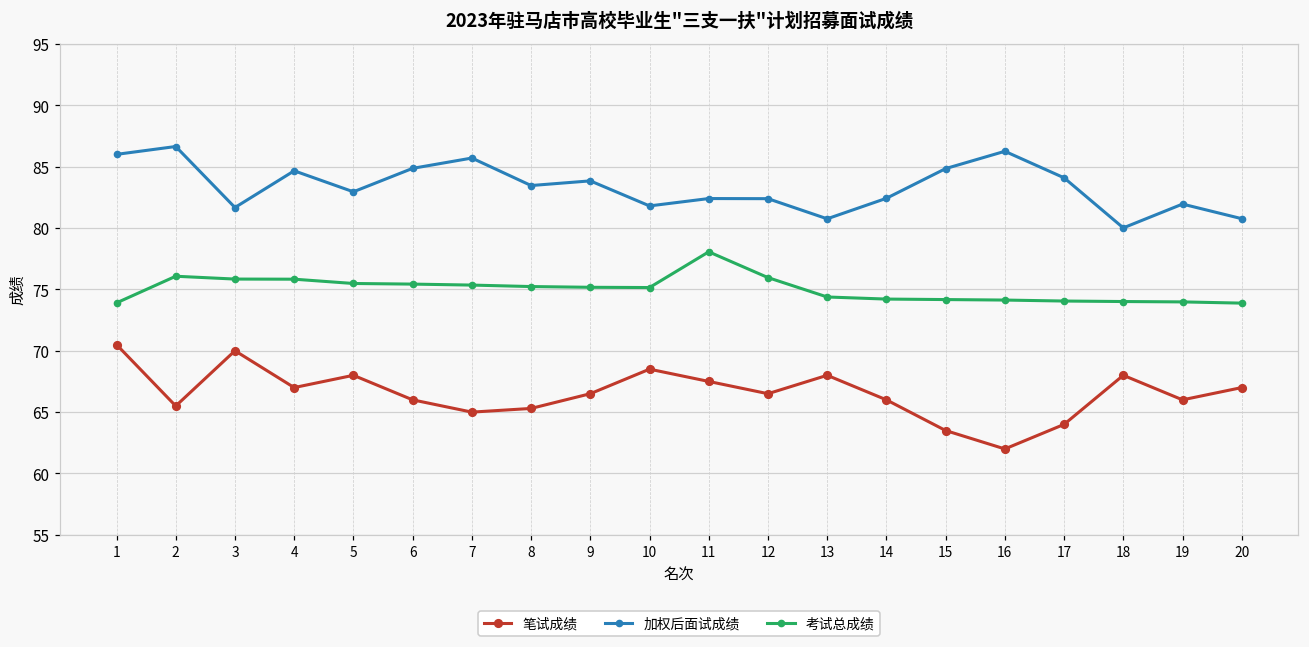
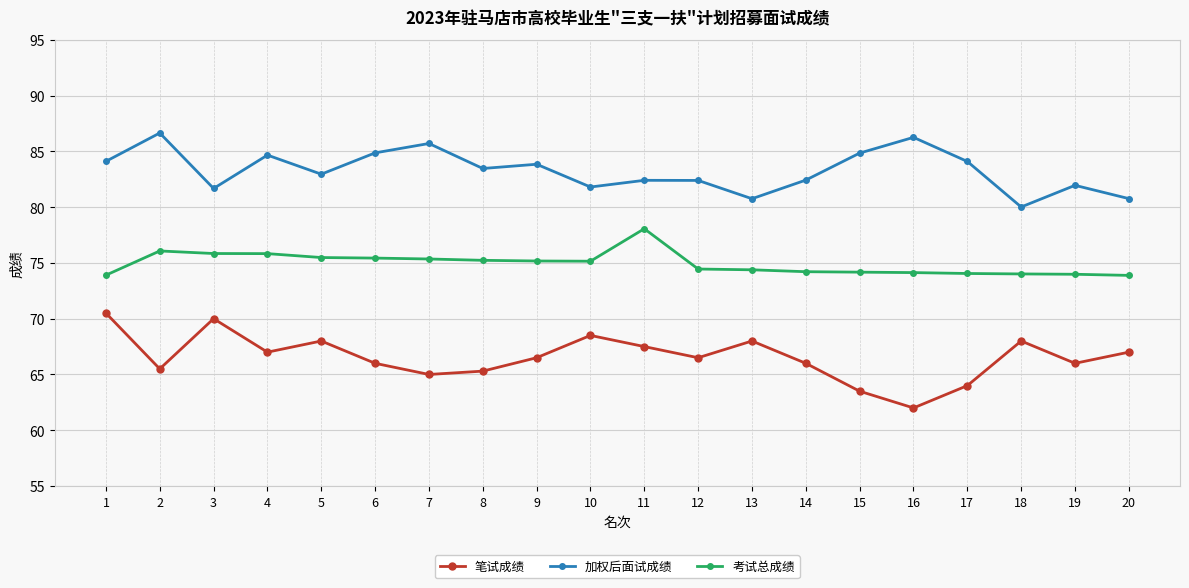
加权后面试成绩, 1: 86.0 -> 84.1
考试总成绩, 12: 76.0 -> 74.5
